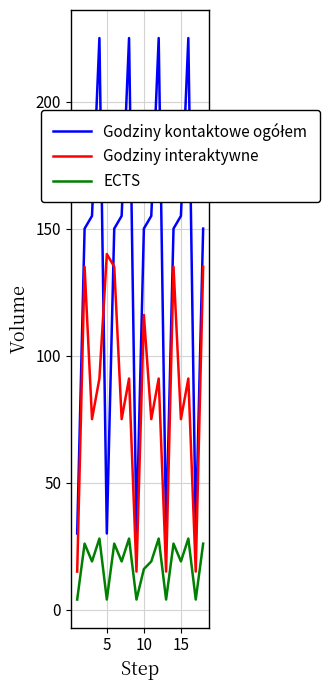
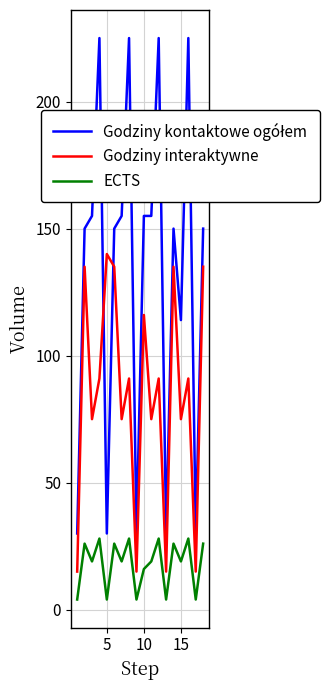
Godziny kontaktowe ogółem, 10: 150 -> 155
Godziny kontaktowe ogółem, 15: 155 -> 114
